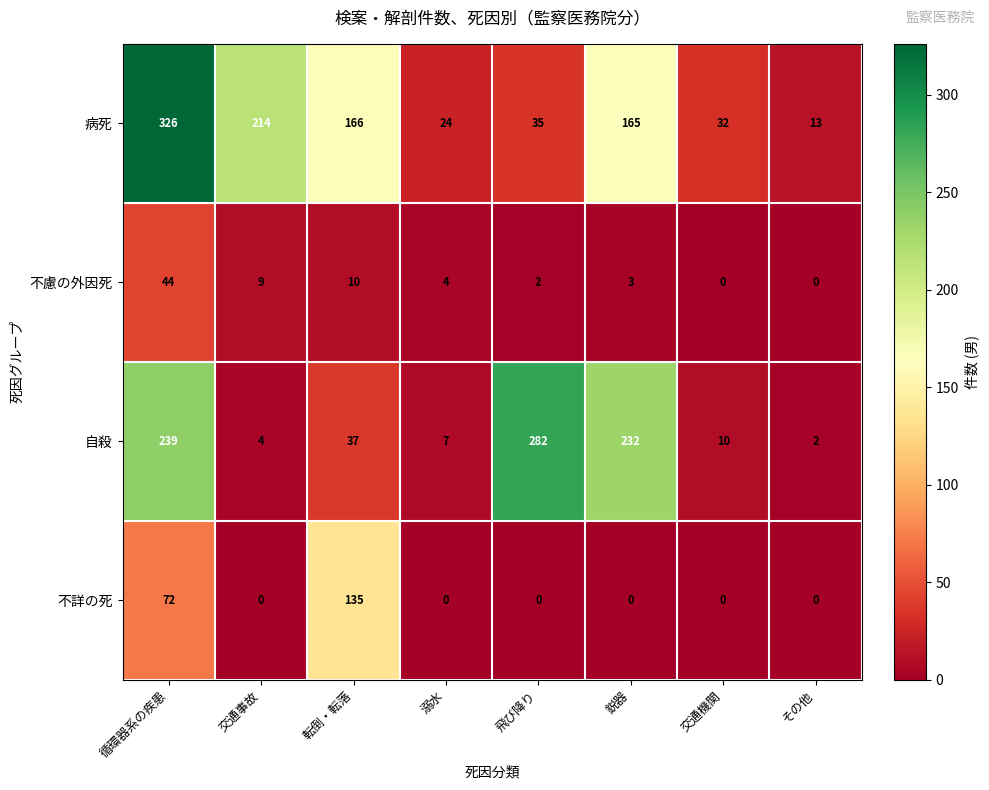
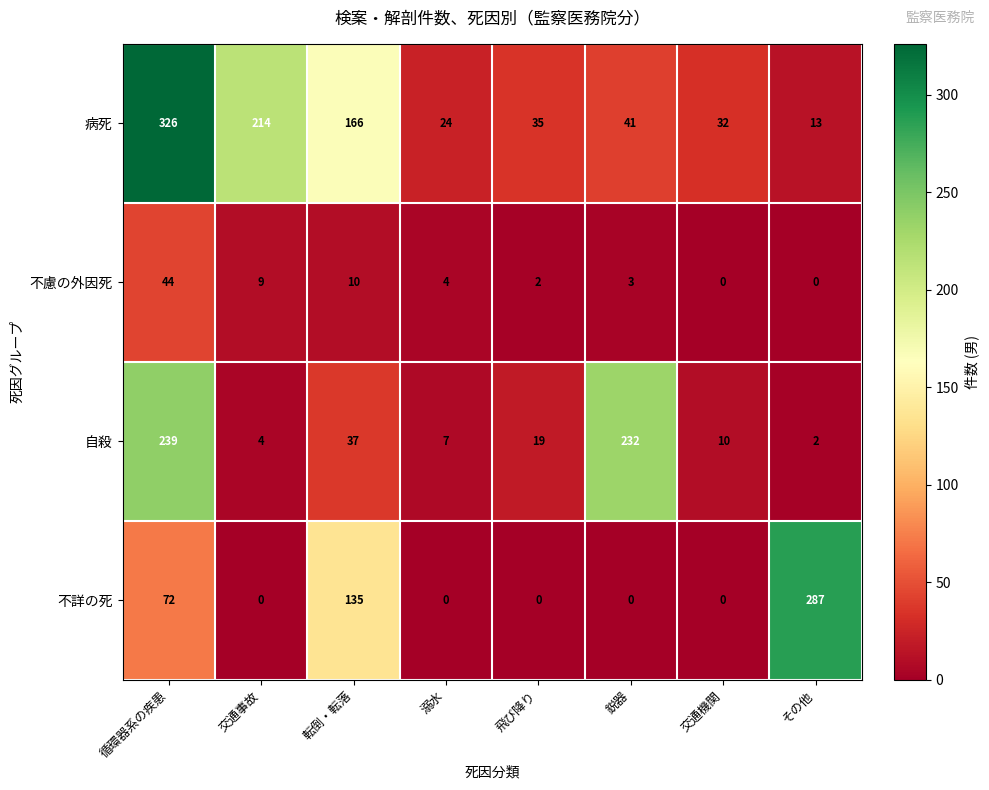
病死, 鋭器: 165 -> 41
自殺, 飛び降り: 282 -> 19
不詳の死, その他: 0 -> 287
